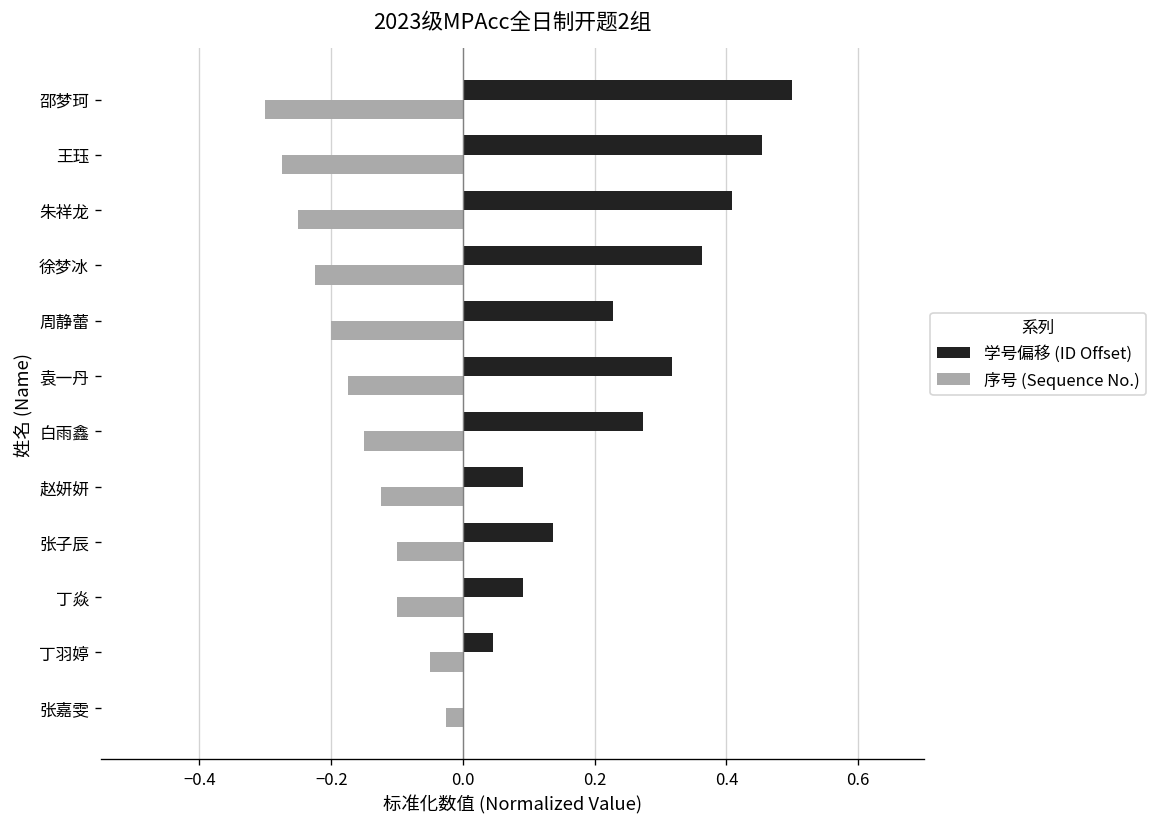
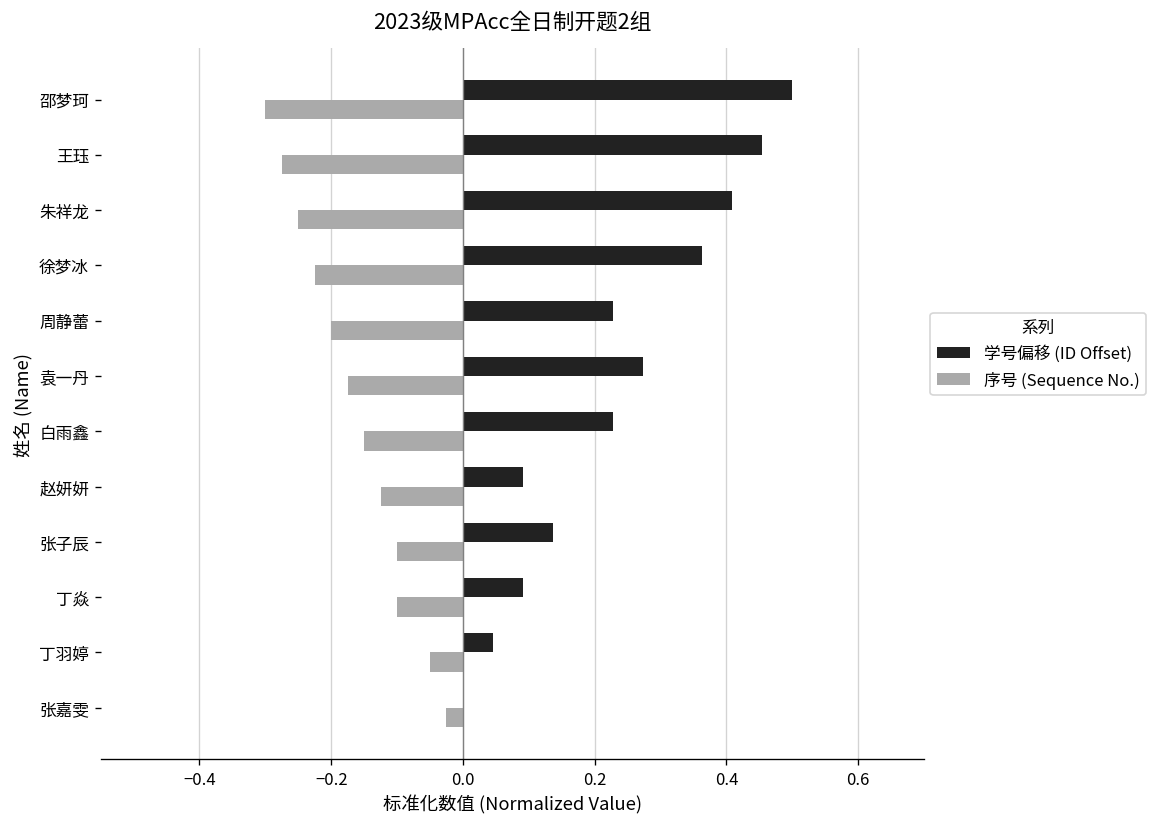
学号偏移 (ID Offset), 袁一丹: 0.32 -> 0.27
学号偏移 (ID Offset), 白雨鑫: 0.27 -> 0.23
